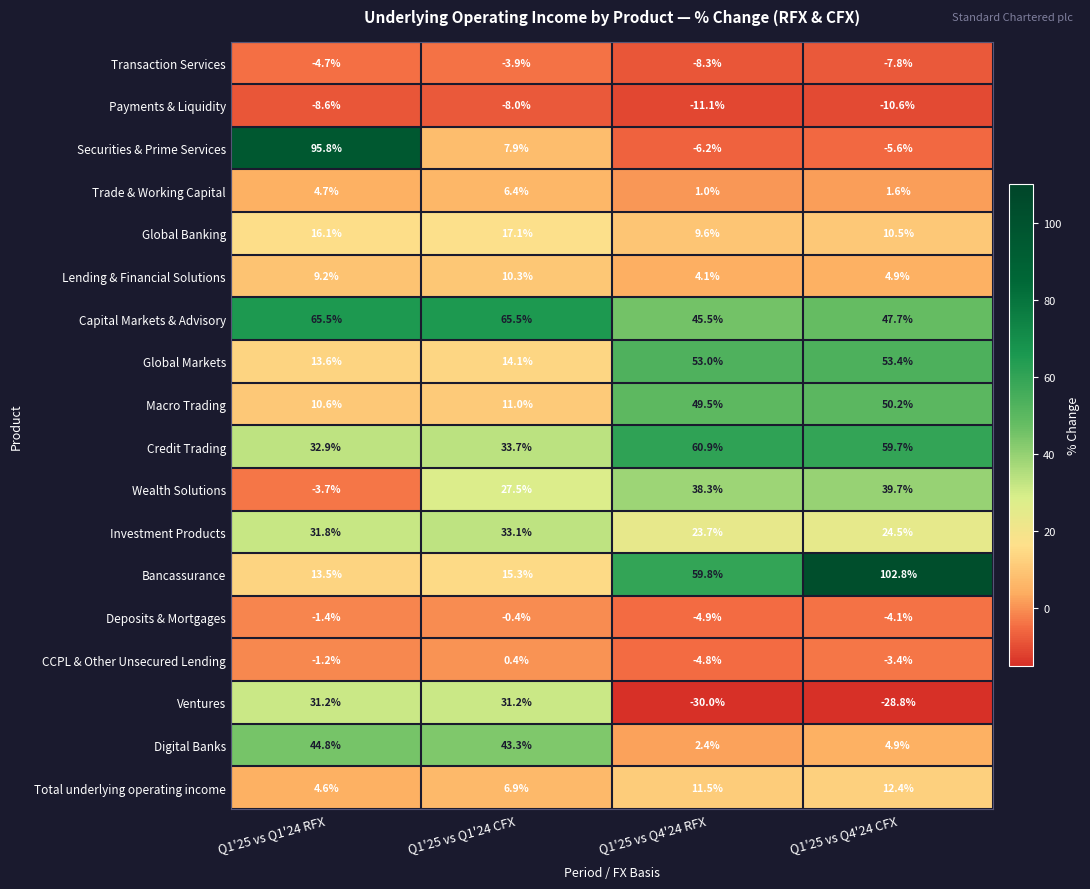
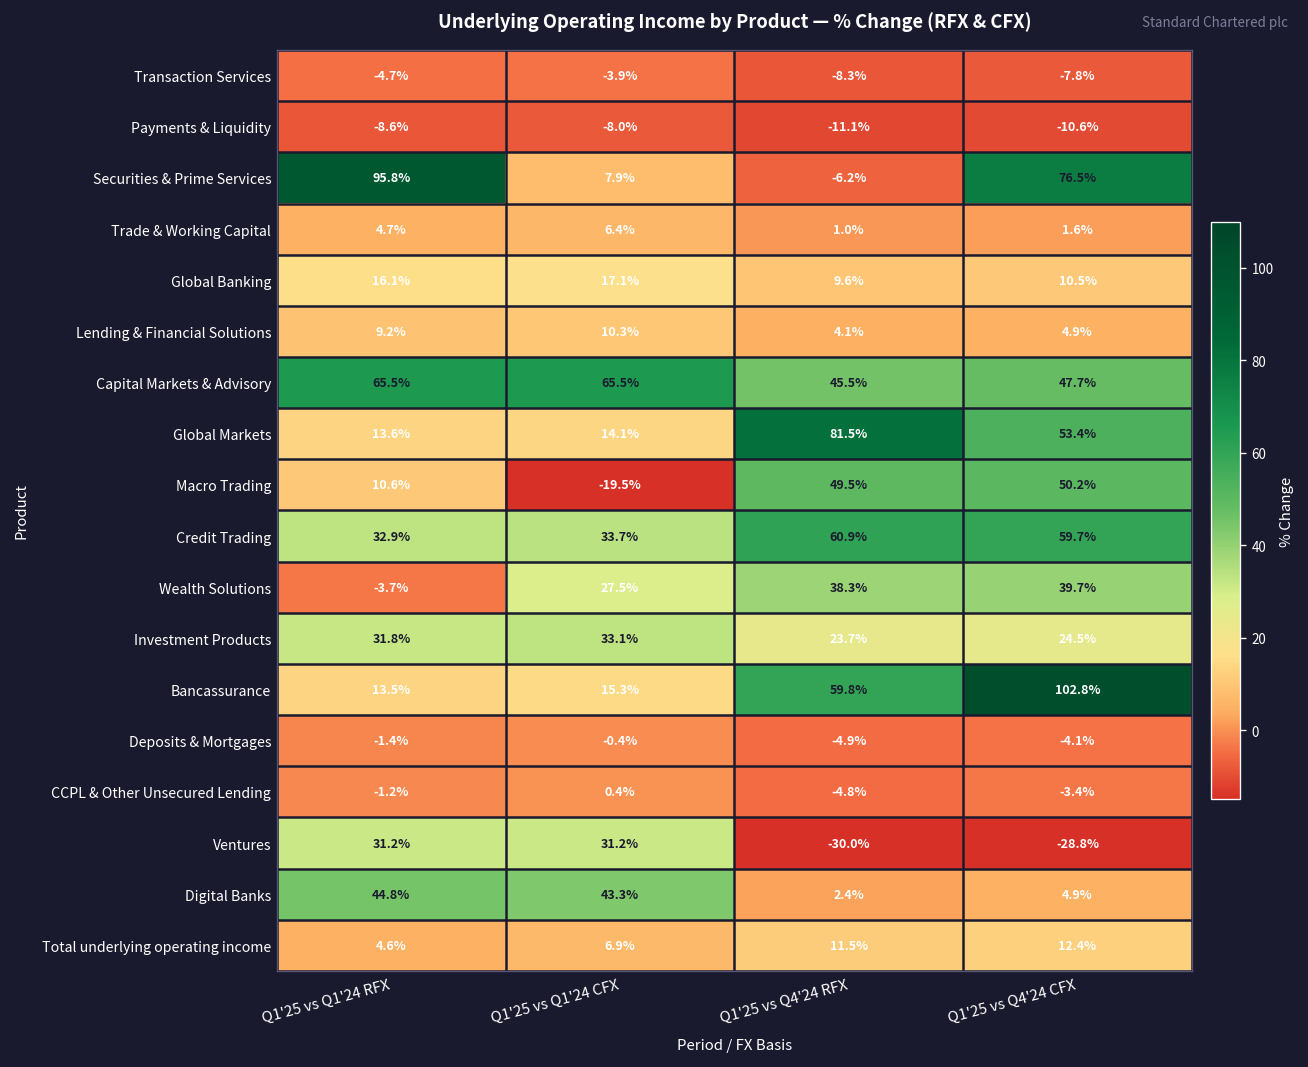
Securities & Prime Services, Q1'25 vs Q4'24 CFX: -5.6% -> 76.5%
Global Markets, Q1'25 vs Q4'24 RFX: 53.0% -> 81.5%
Macro Trading, Q1'25 vs Q1'24 CFX: 11.0% -> -19.5%
